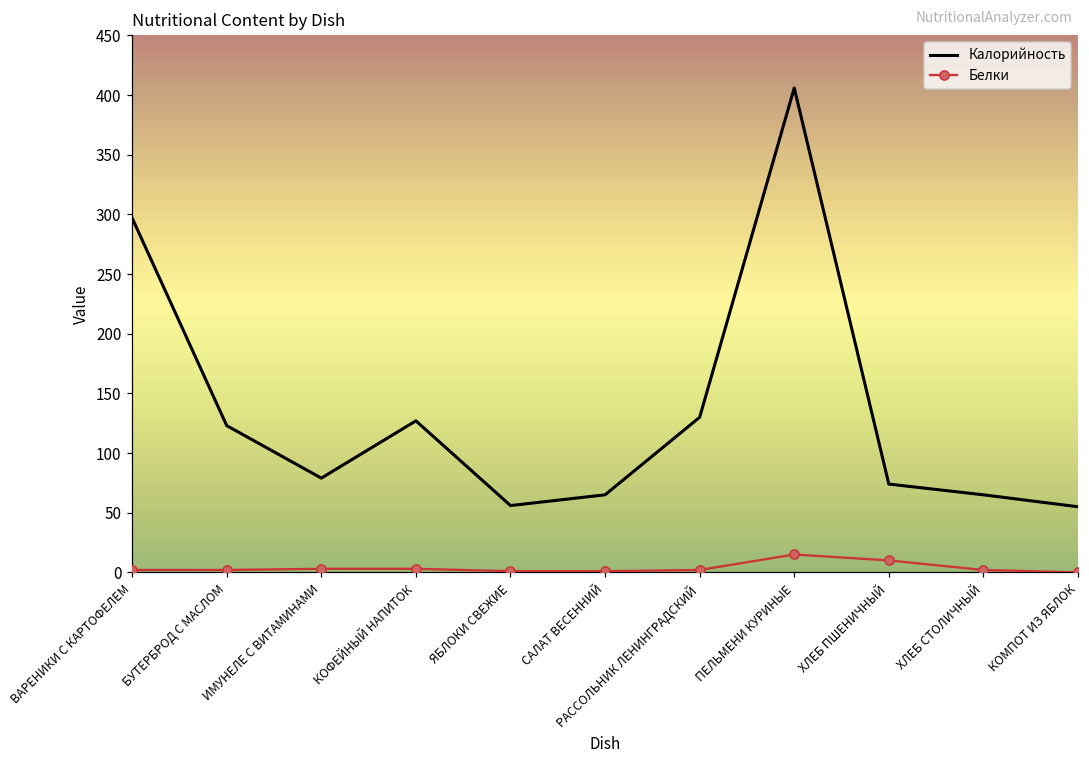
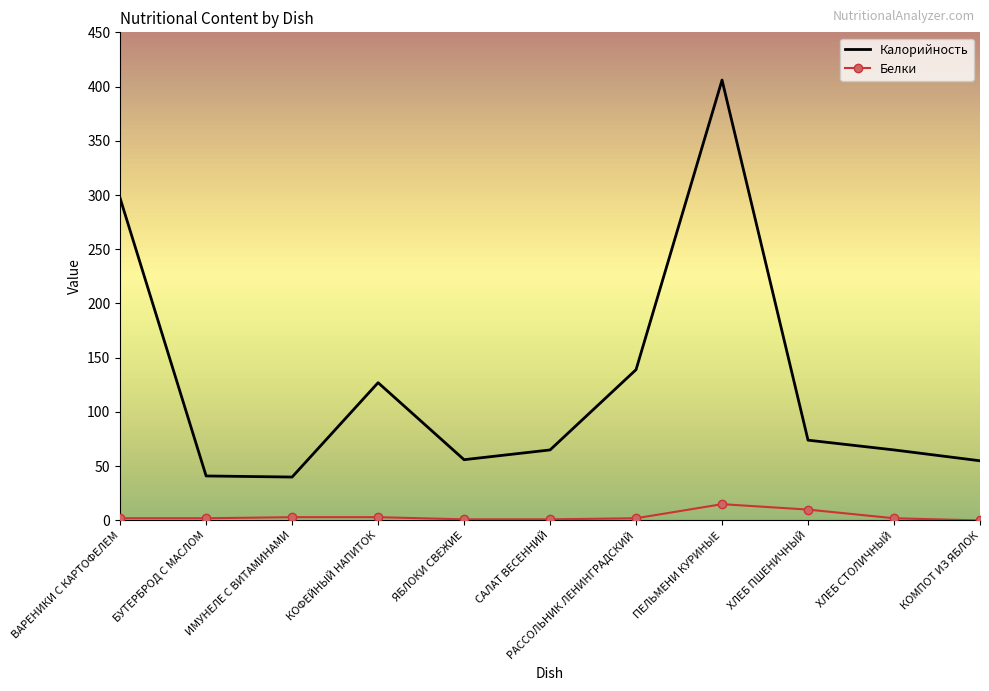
Калорийность, БУТЕРБРОД С МАСЛОМ: 123 -> 41
Калорийность, ИМУНЕЛЕ С ВИТАМИНАМИ: 79 -> 40
Калорийность, РАССОЛЬНИК ЛЕНИНГРАДСКИЙ: 130 -> 139
